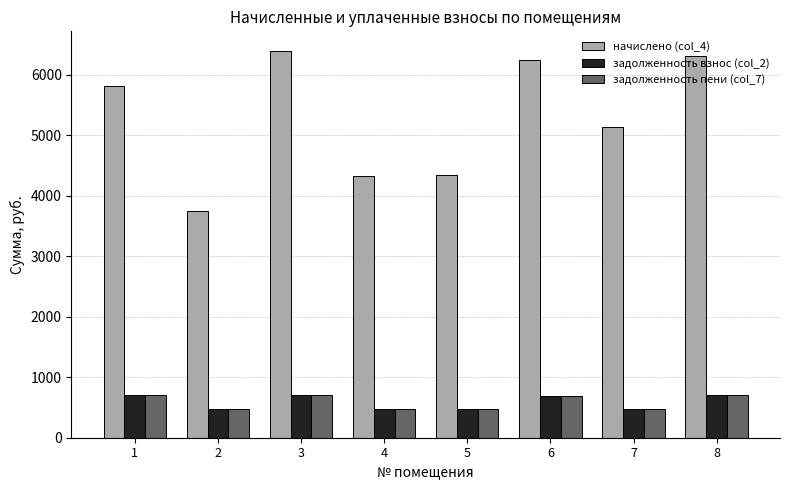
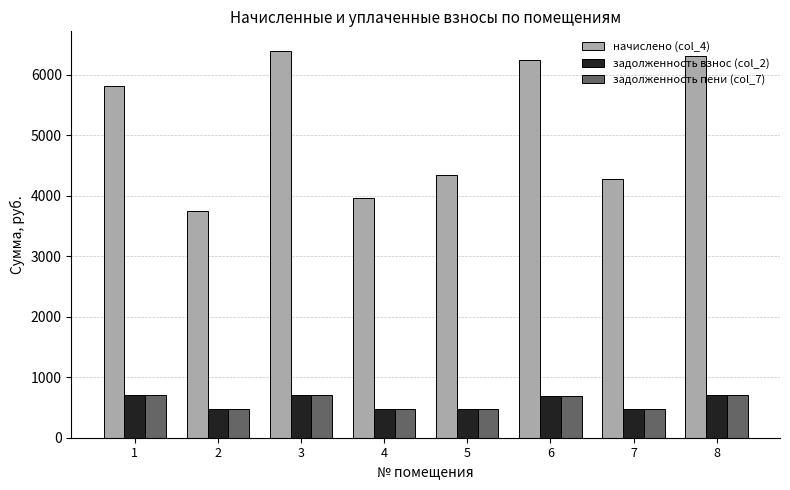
начислено (col_4), 4: 4300 -> 4000
начислено (col_4), 7: 5100 -> 4300
